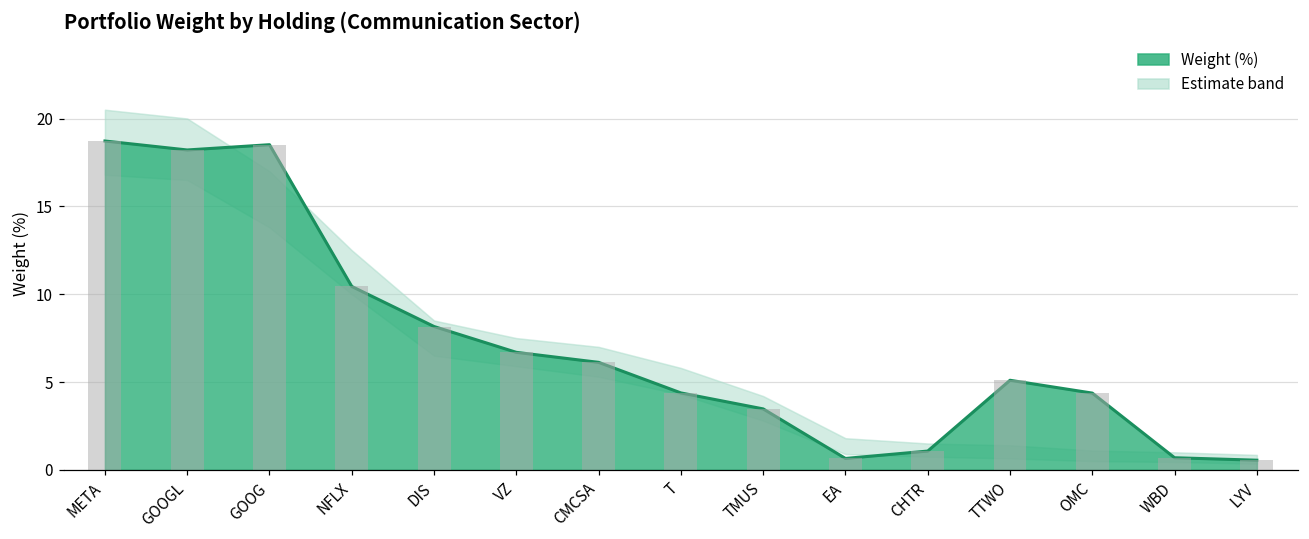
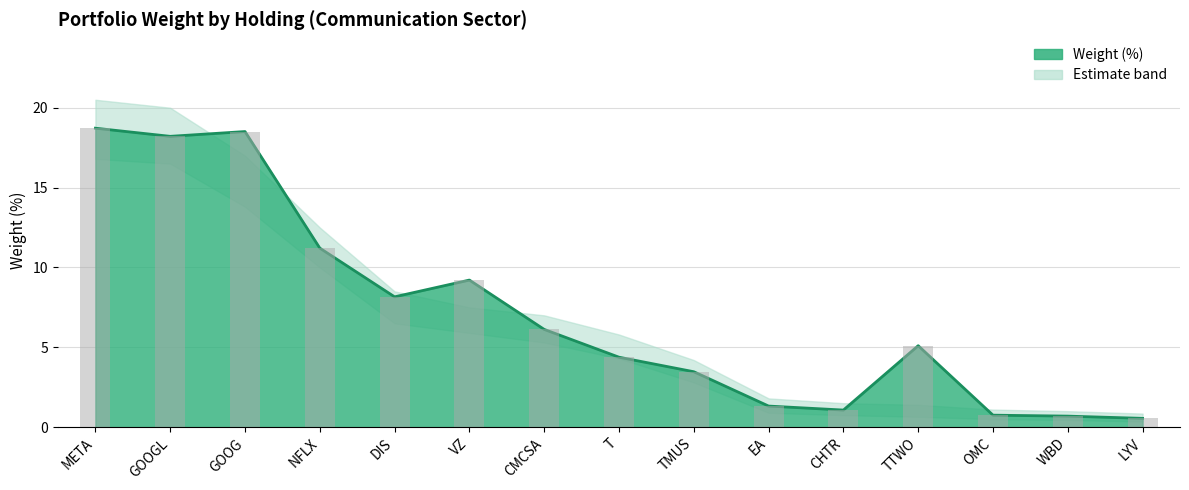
Weight (%), NFLX: 10.4 -> 11.2
Weight (%), VZ: 6.7 -> 9.2
Weight (%), EA: 0.7 -> 1.3
Weight (%), OMC: 4.4 -> 0.8
